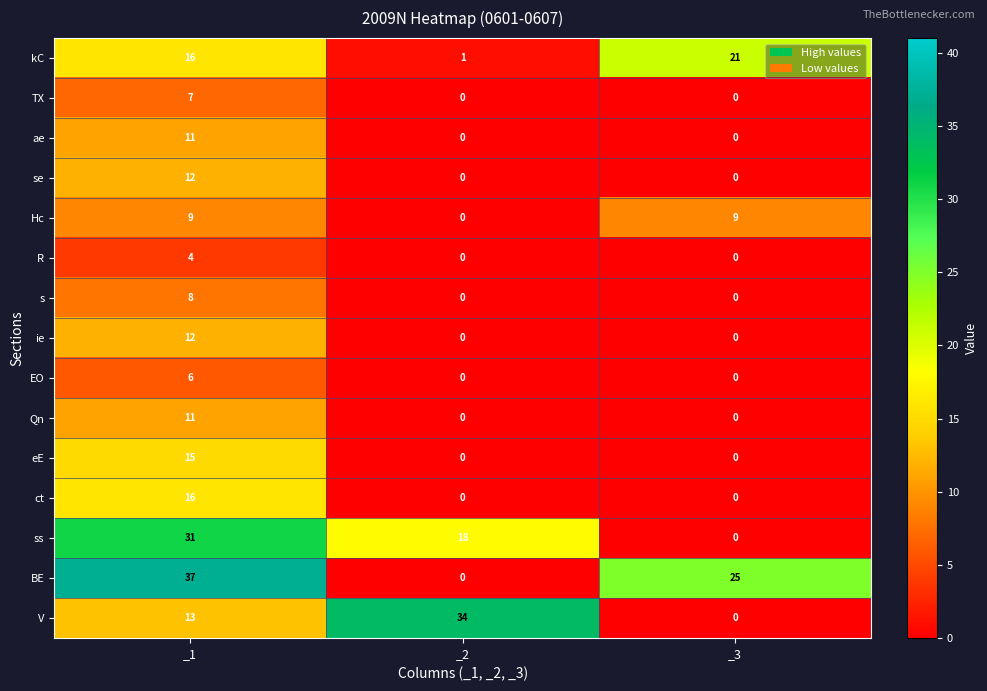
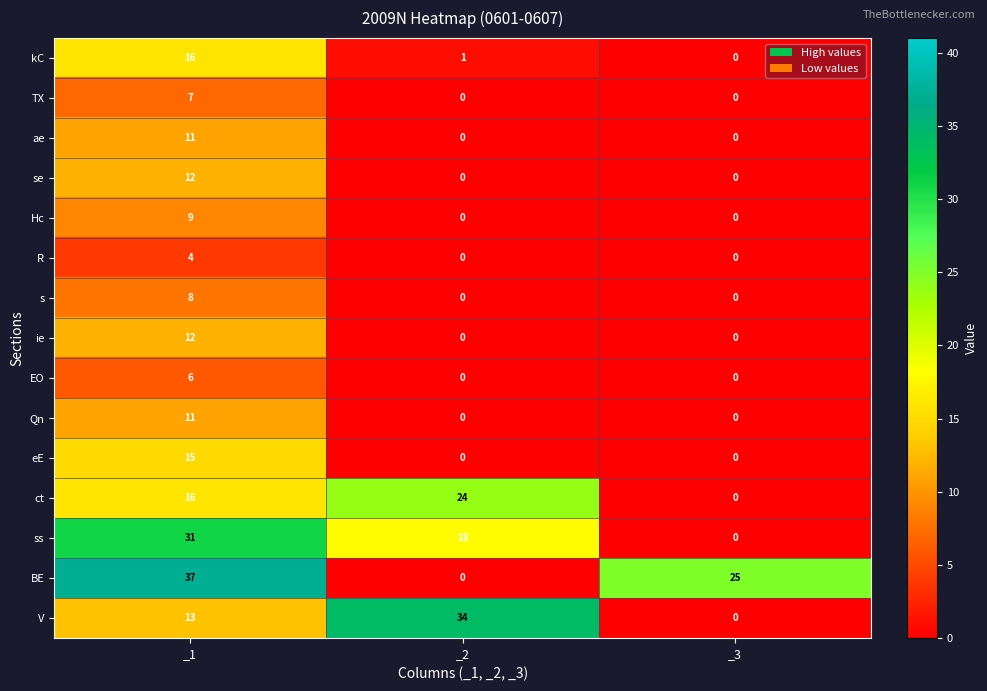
kC, _3: 21 -> 0
Hc, _3: 9 -> 0
ct, _2: 0 -> 24
